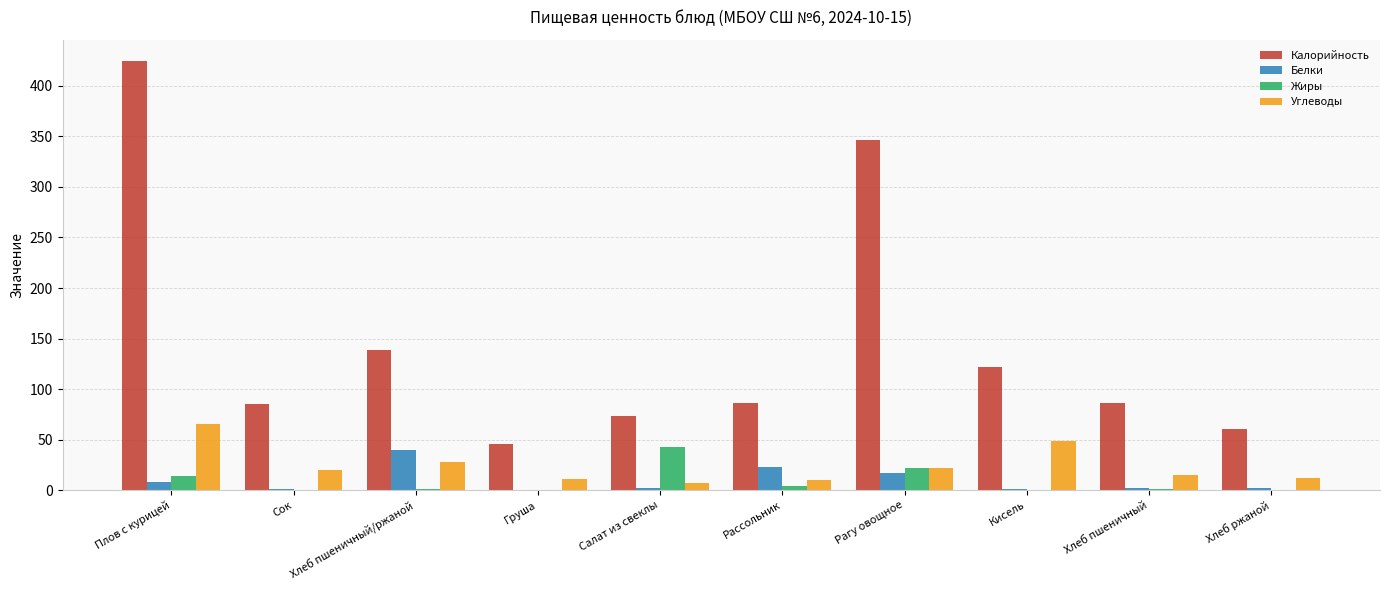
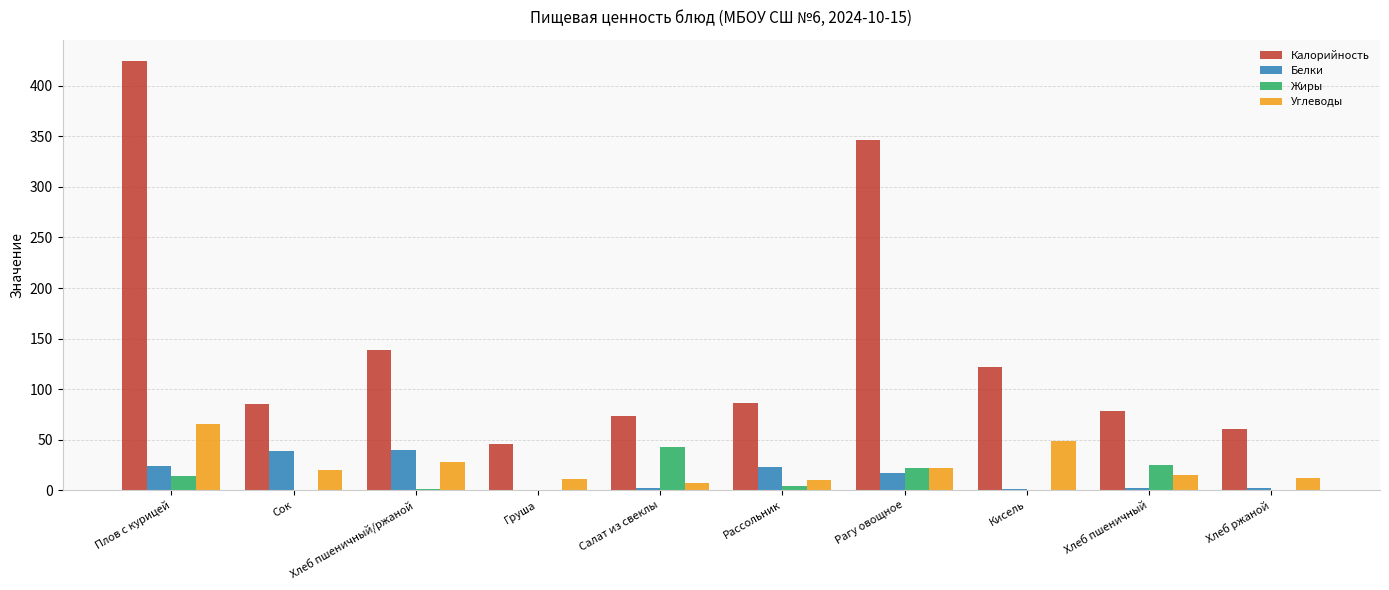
Белки, Плов с курицей: 8 -> 24
Белки, Сок: 1 -> 39
Калорийность, Хлеб пшеничный: 87 -> 79
Жиры, Хлеб пшеничный: 1 -> 25
